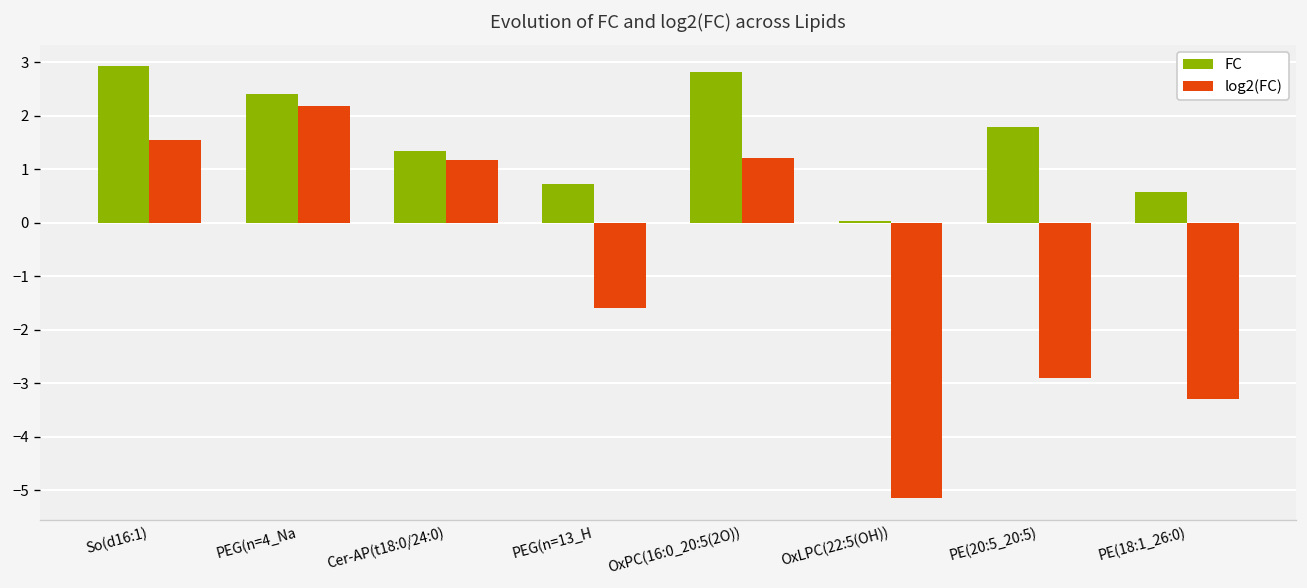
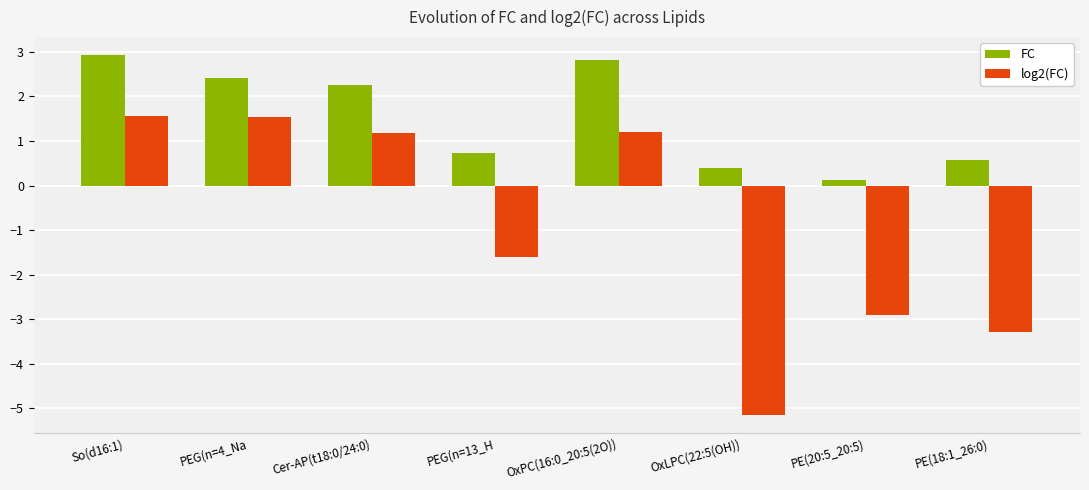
log2(FC), PEG(n=4_Na: 2.2 -> 1.5
FC, Cer-AP(t18:0/24:0): 1.3 -> 2.3
FC, OxLPC(22:5(OH)): 0.0 -> 0.4
FC, PE(20:5_20:5): 1.8 -> 0.1
